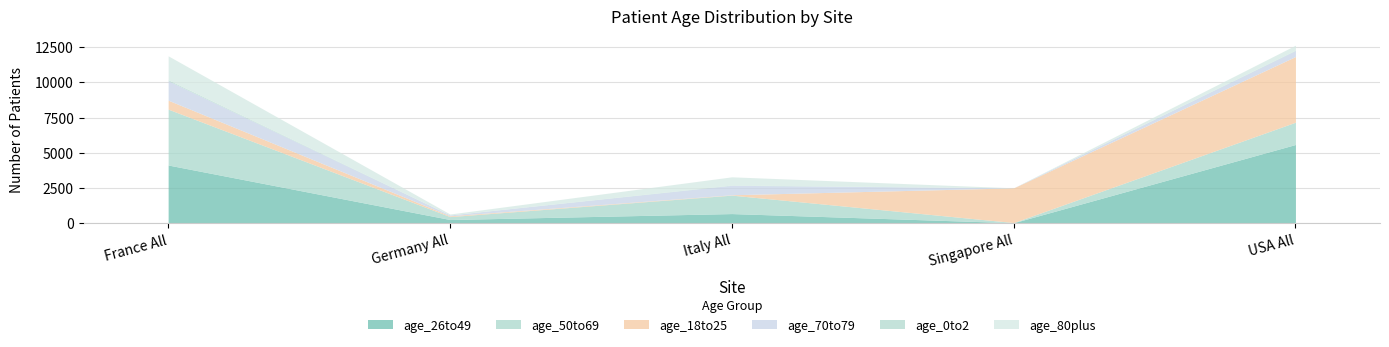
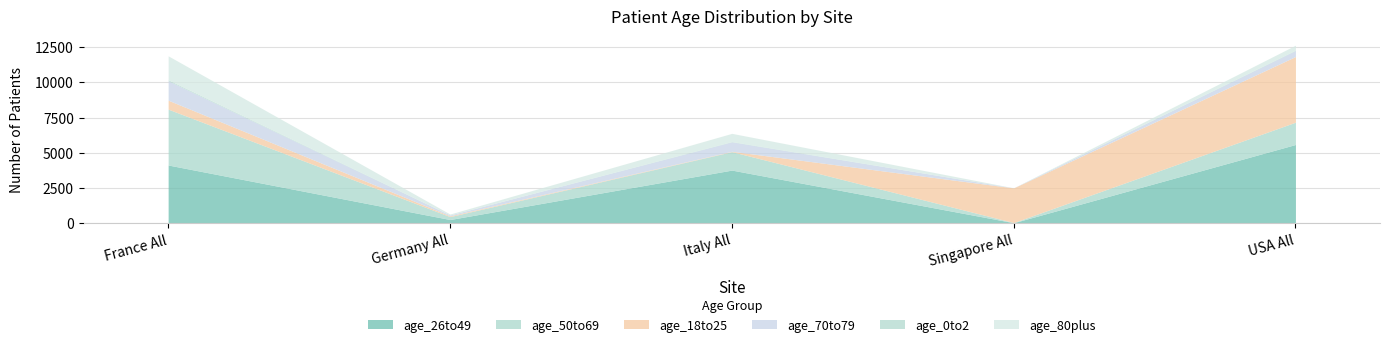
age_26to49, Italy All: 700 -> 3800
